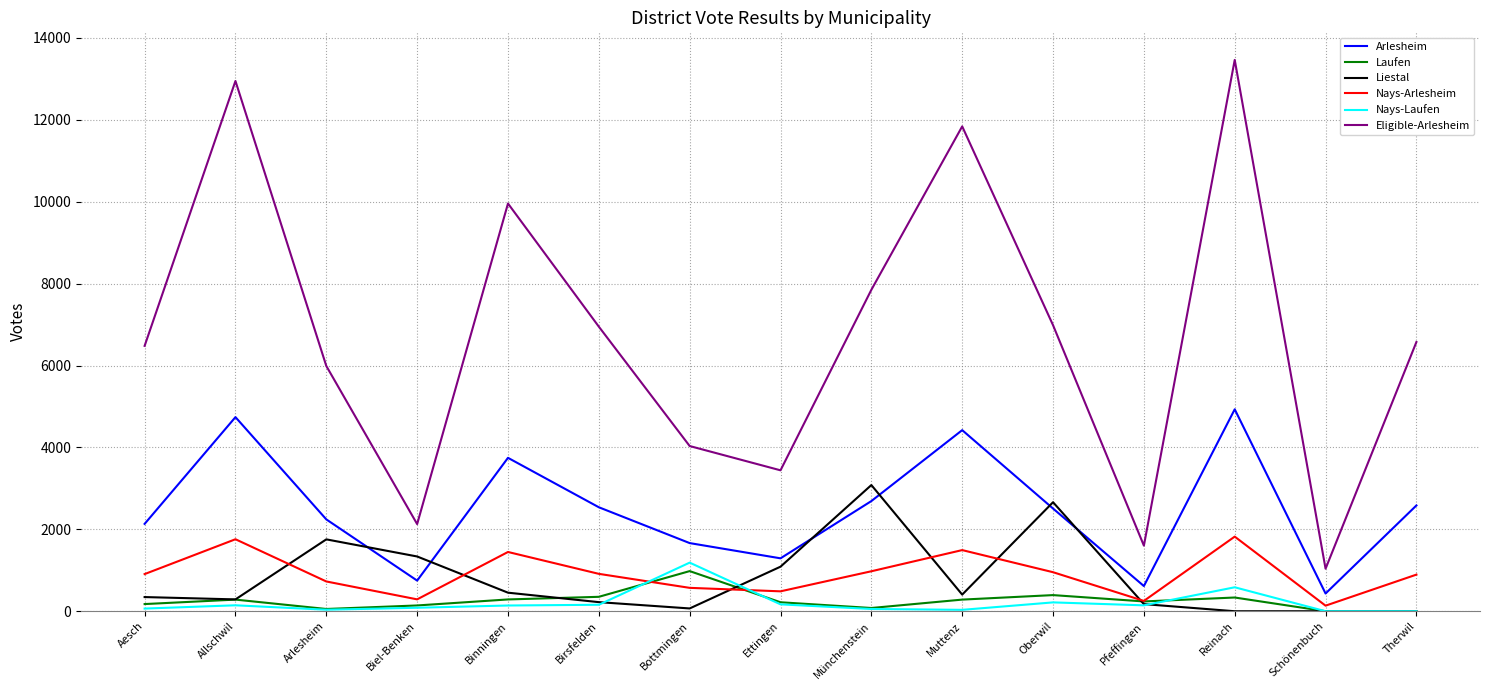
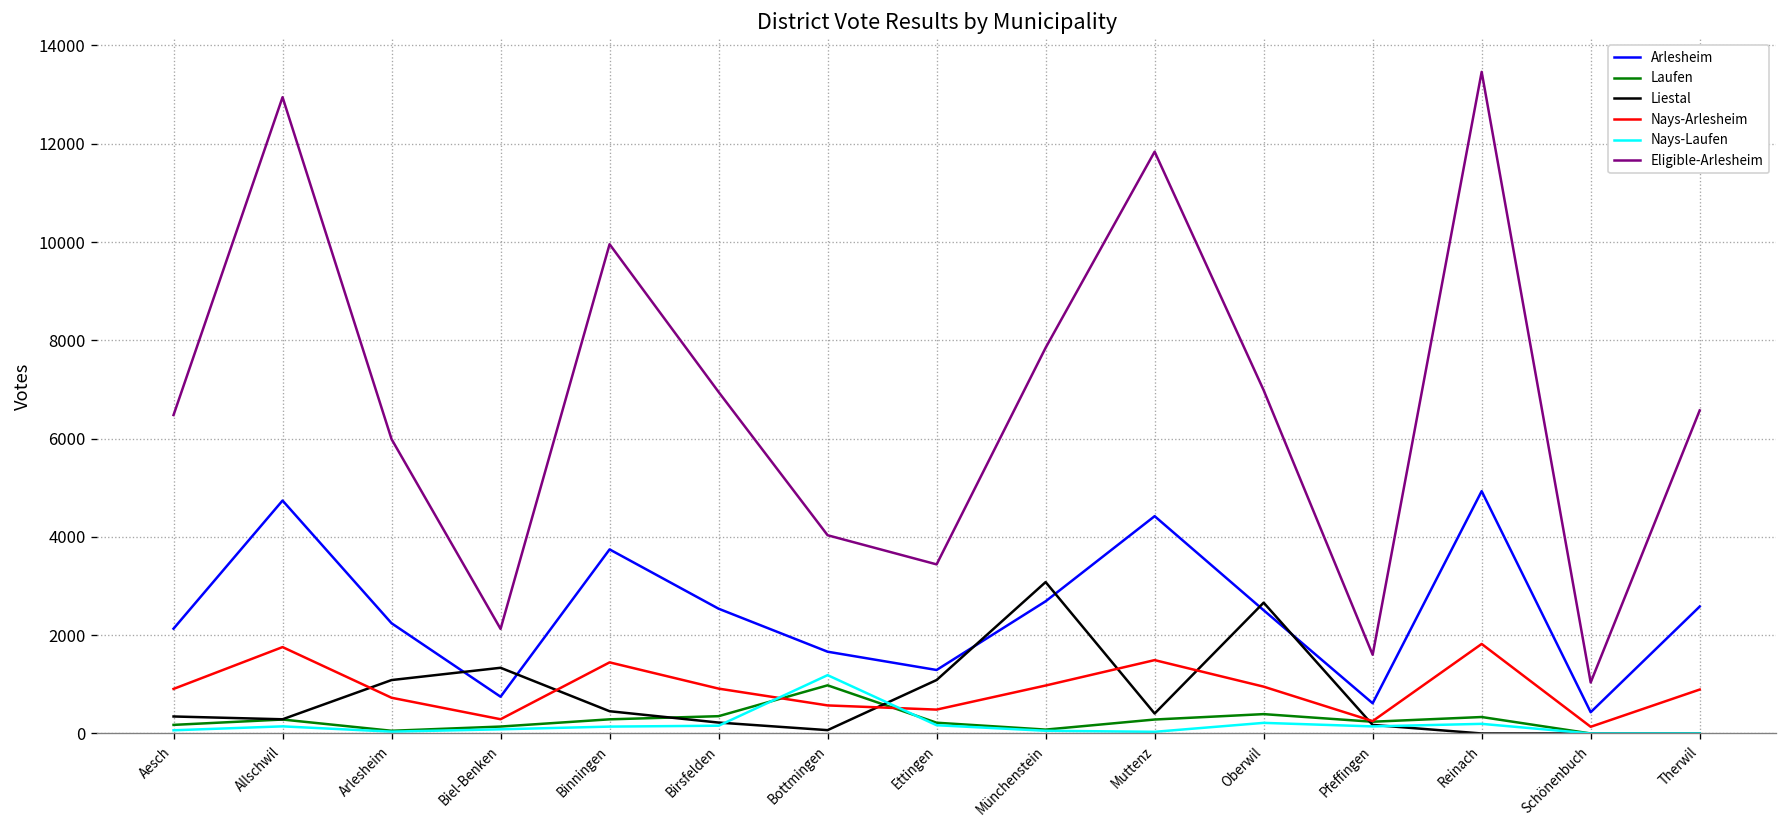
Liestal, Arlesheim: 1800 -> 1100
Nays-Laufen, Reinach: 600 -> 200
